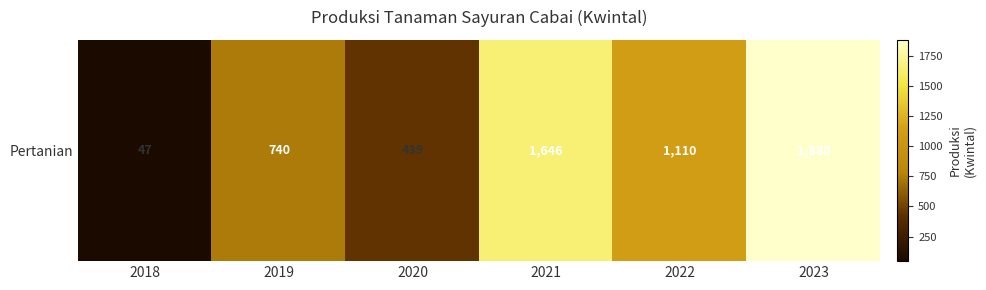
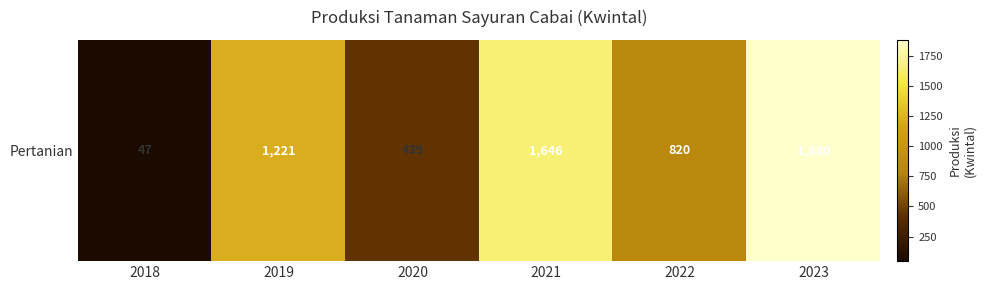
Pertanian, 2019: 740 -> 1,221
Pertanian, 2022: 1,110 -> 820
